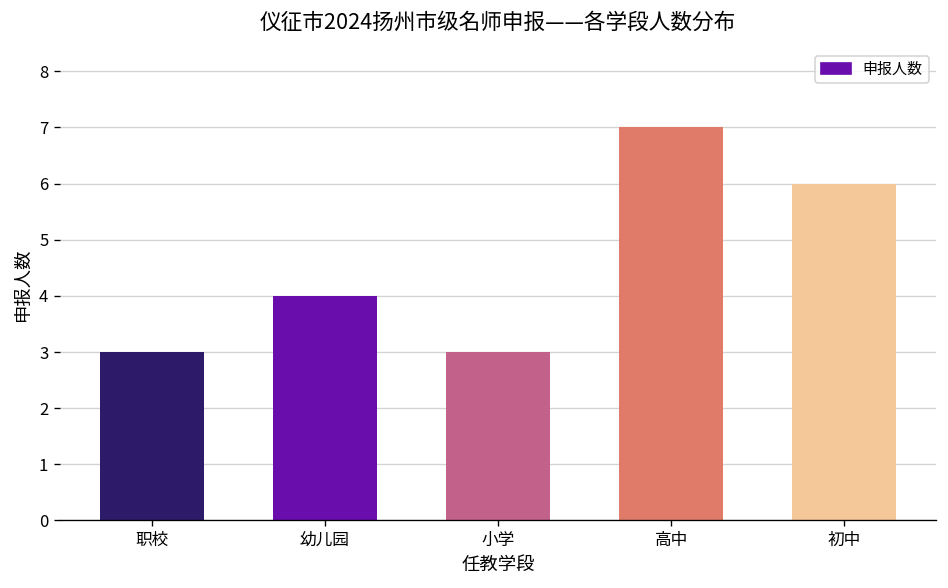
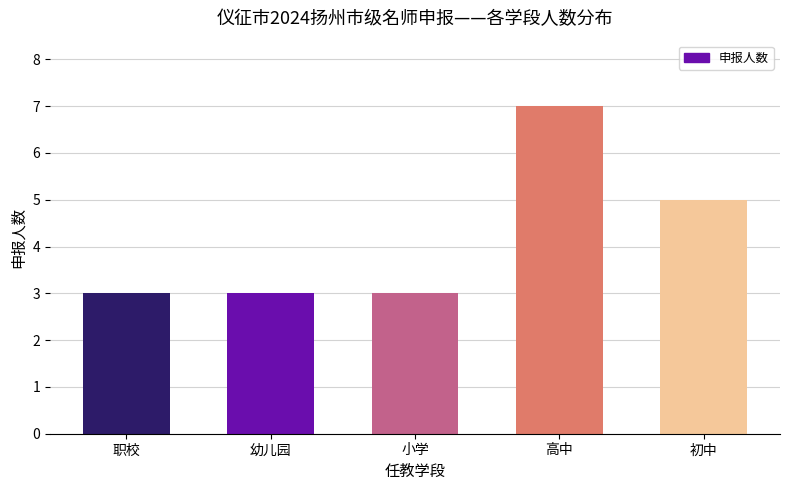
幼儿园: 4 -> 3
初中: 6 -> 5
